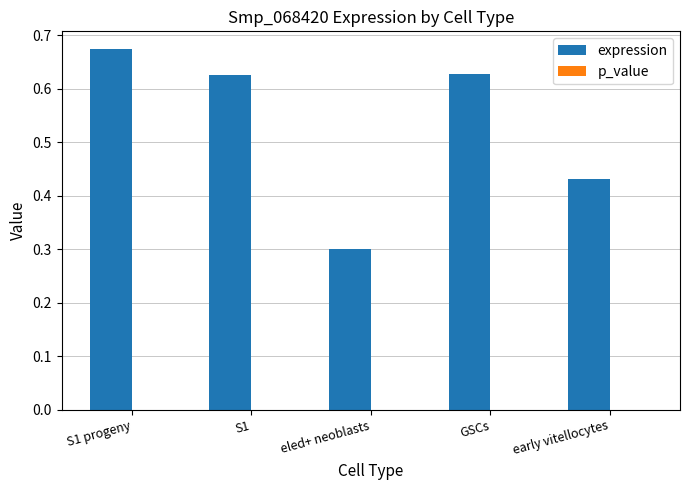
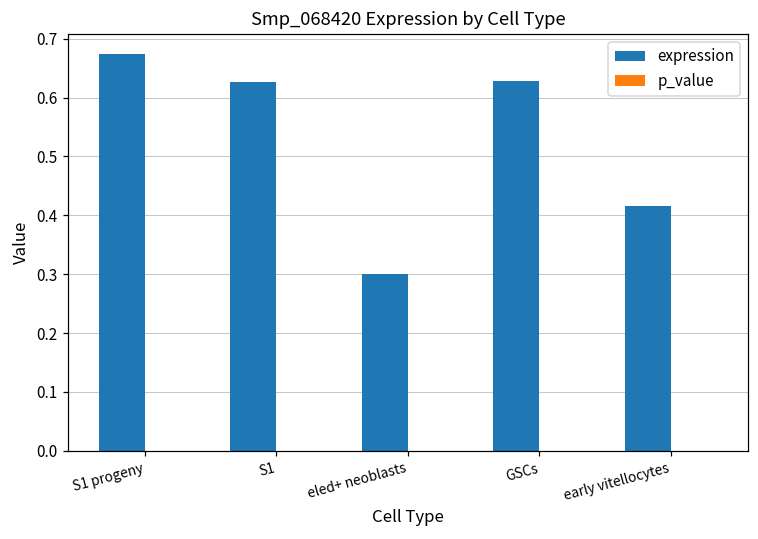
expression, early vitellocytes: 0.43 -> 0.42
